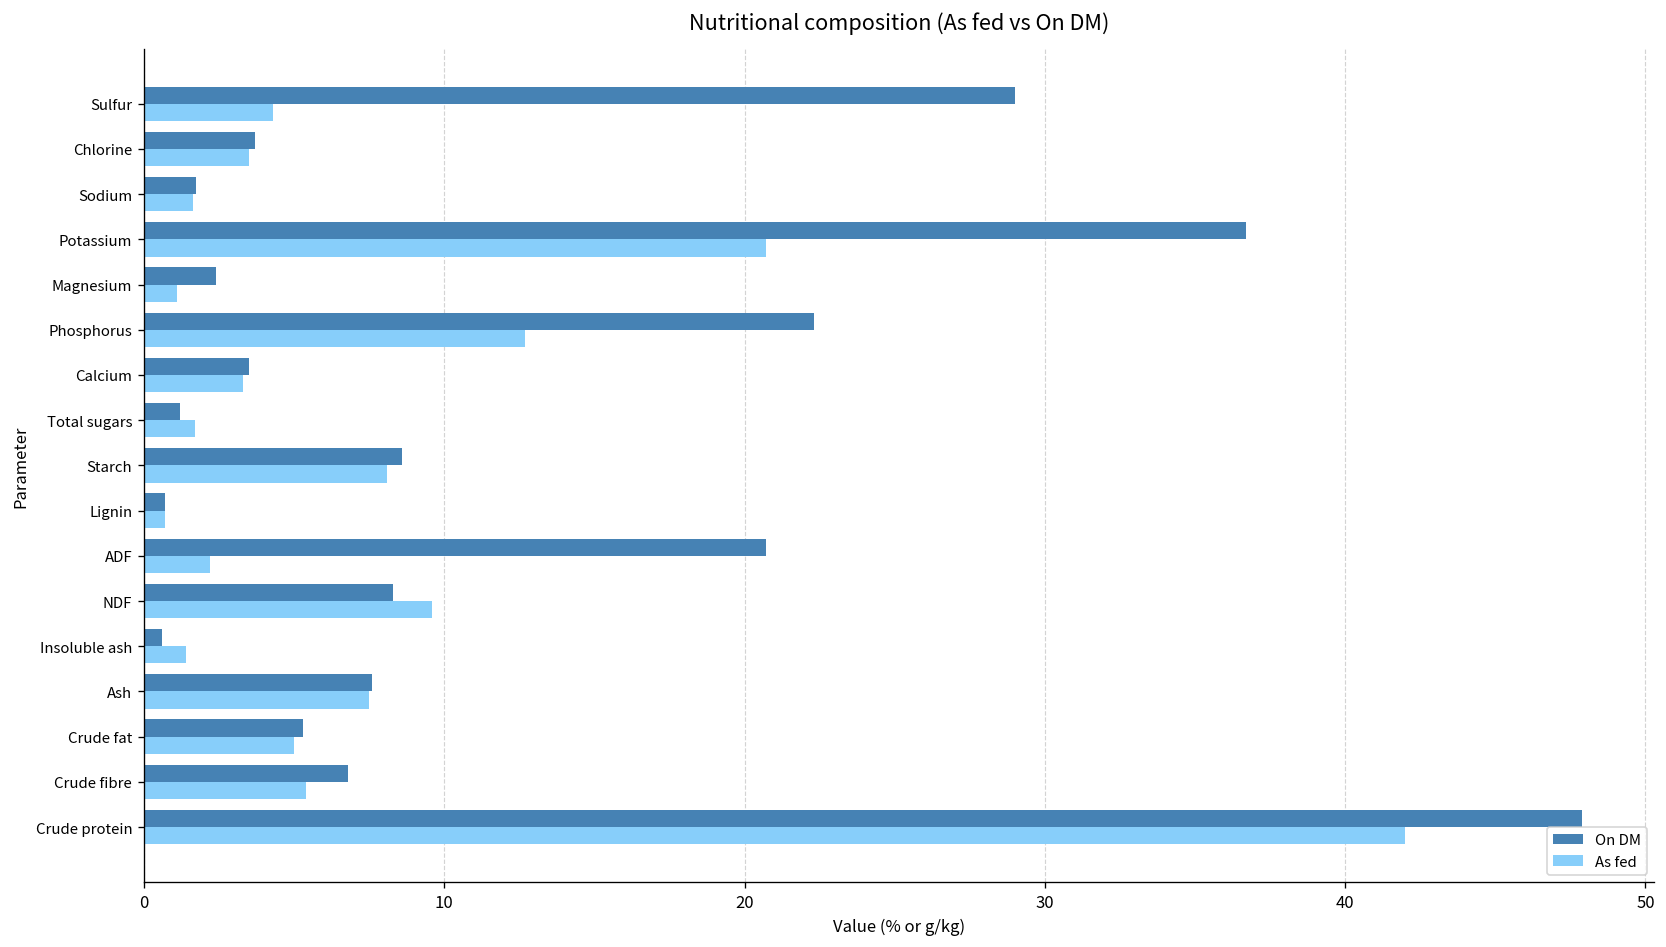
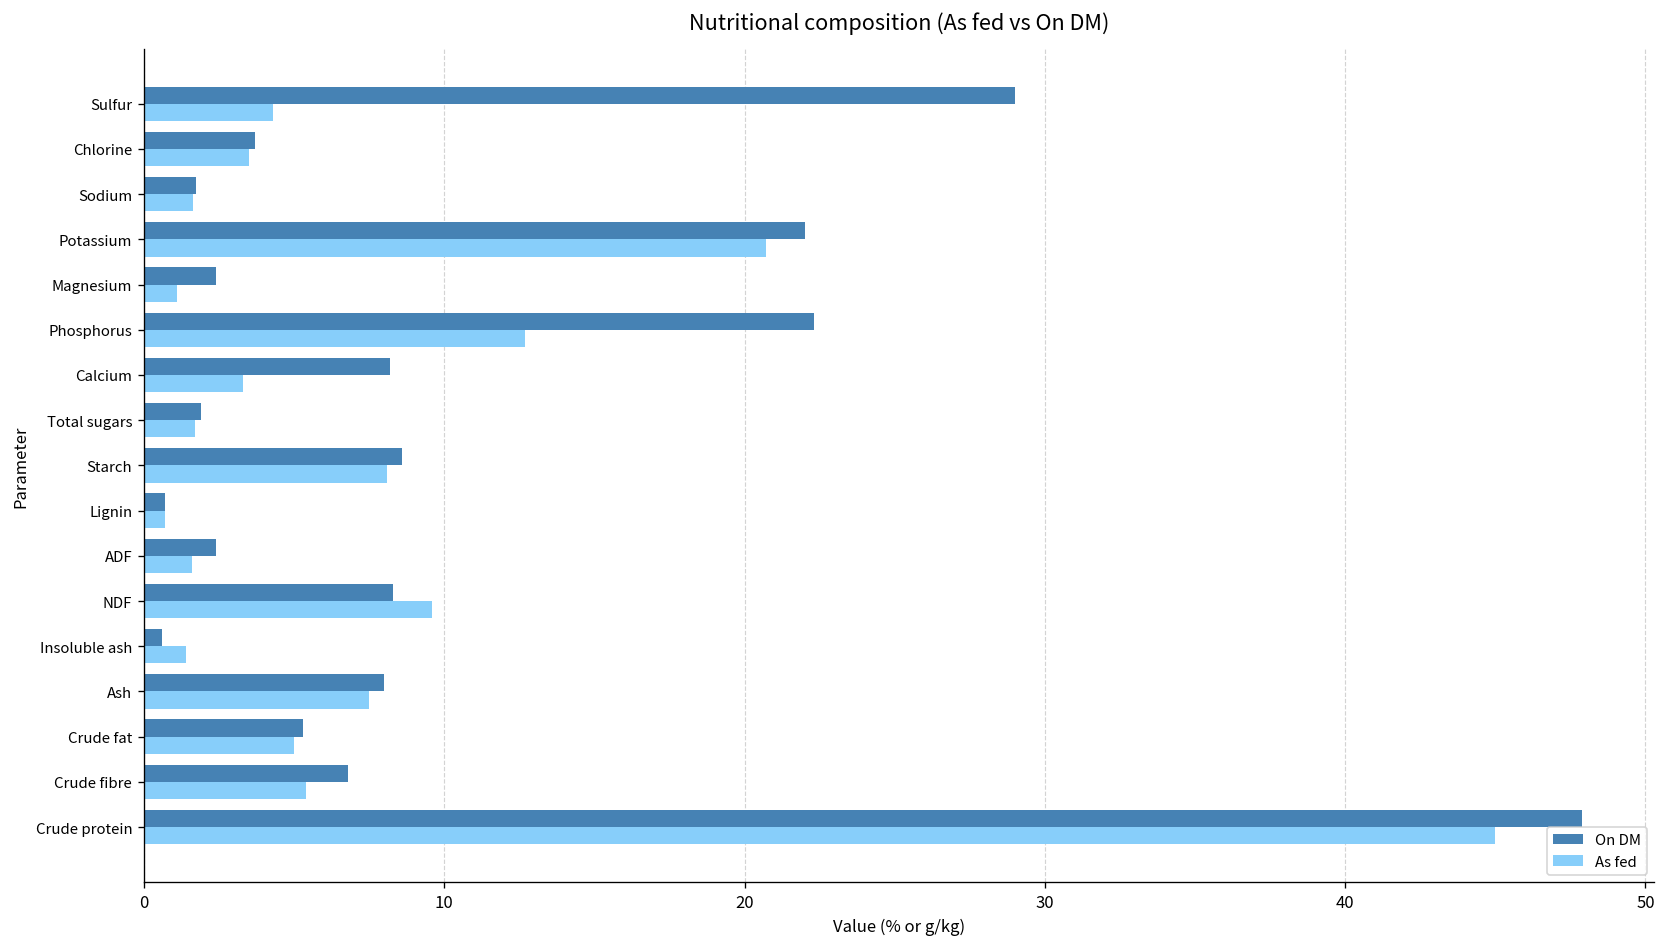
On DM, Potassium: 36.7 -> 22.0
On DM, Calcium: 3.5 -> 8.2
On DM, Total sugars: 1.2 -> 1.9
On DM, ADF: 20.7 -> 2.4
As fed, ADF: 2.2 -> 1.6
On DM, Ash: 7.6 -> 8.0
As fed, Crude protein: 42 -> 45
